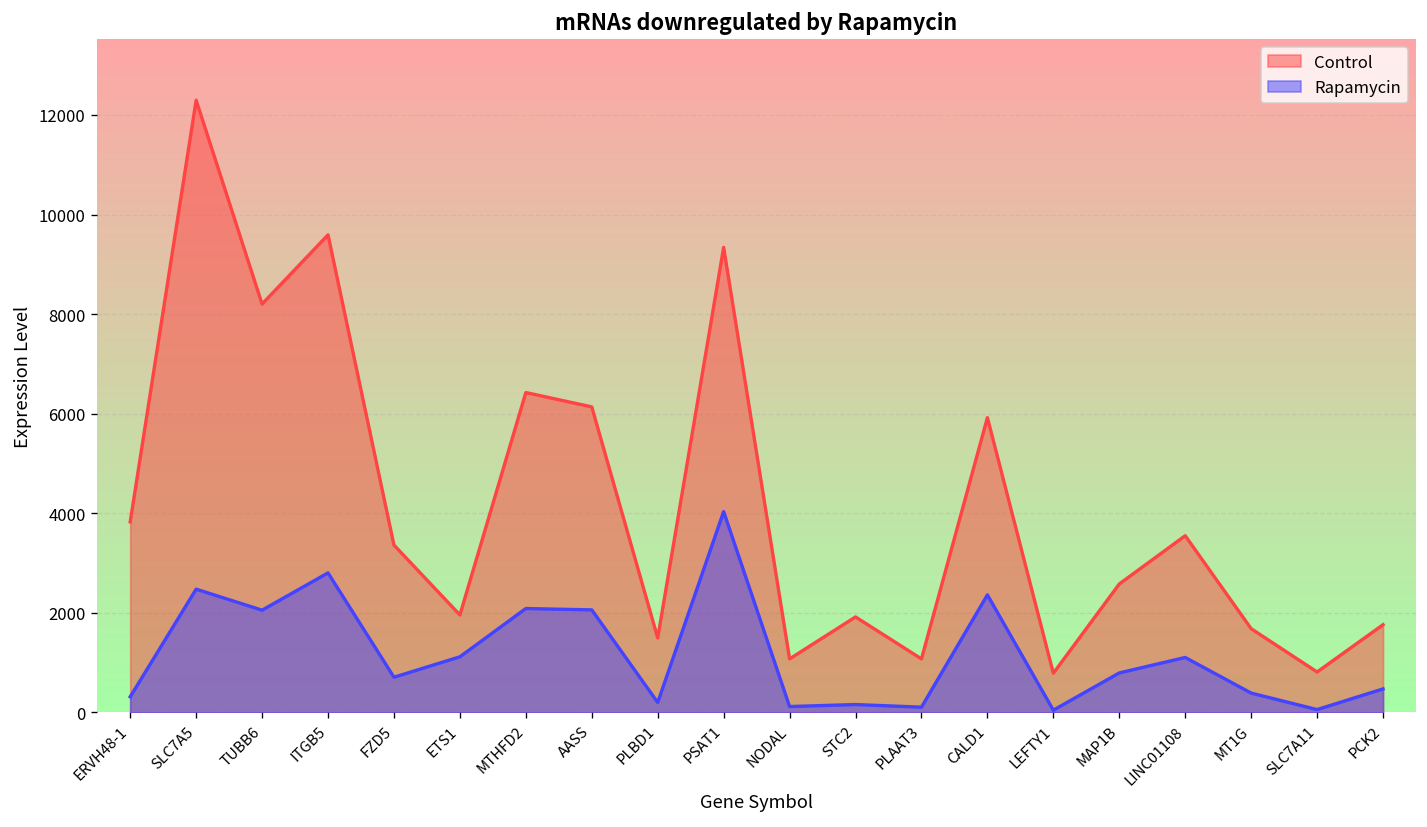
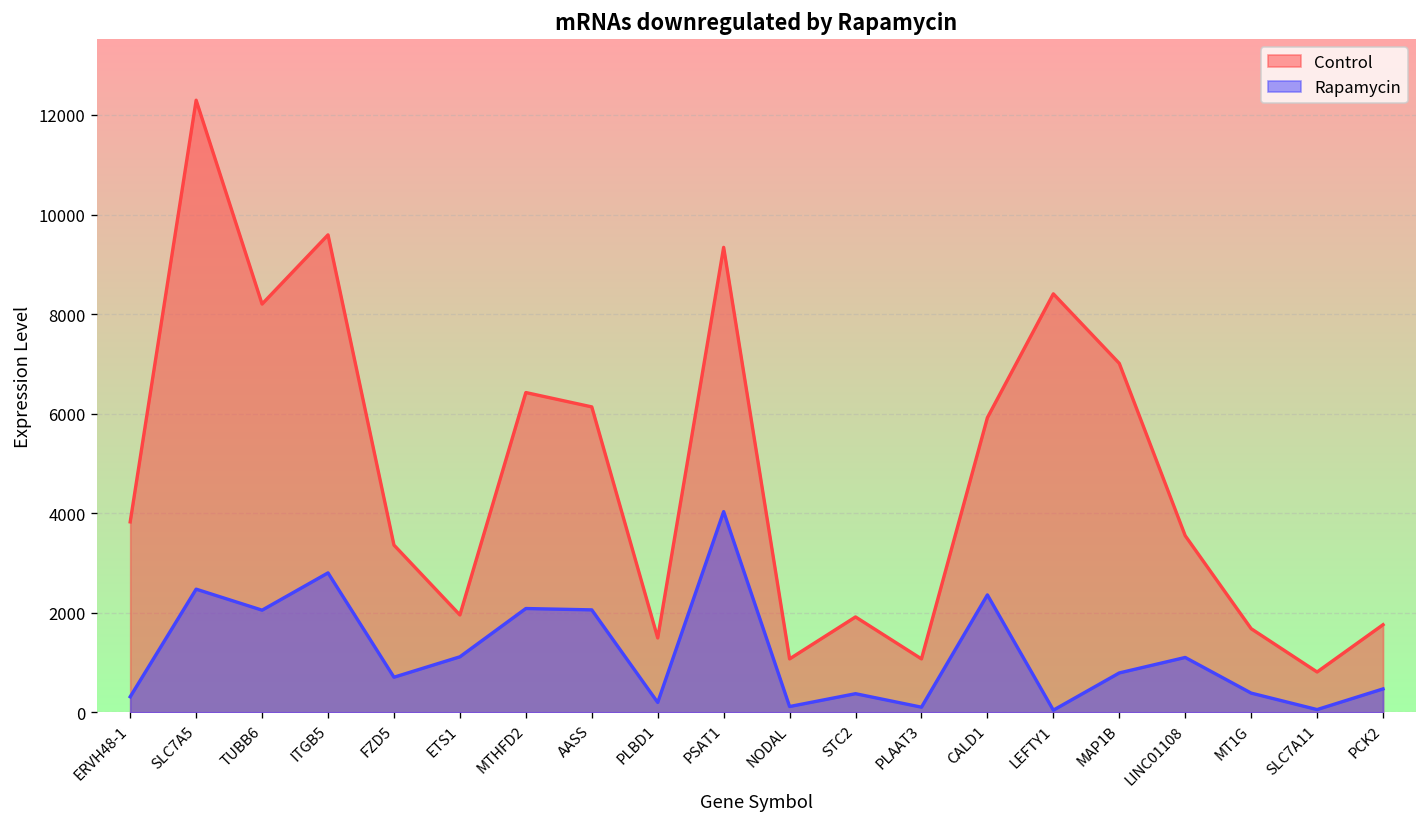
Rapamycin, STC2: 200 -> 400
Control, LEFTY1: 800 -> 8400
Control, MAP1B: 2600 -> 7000
